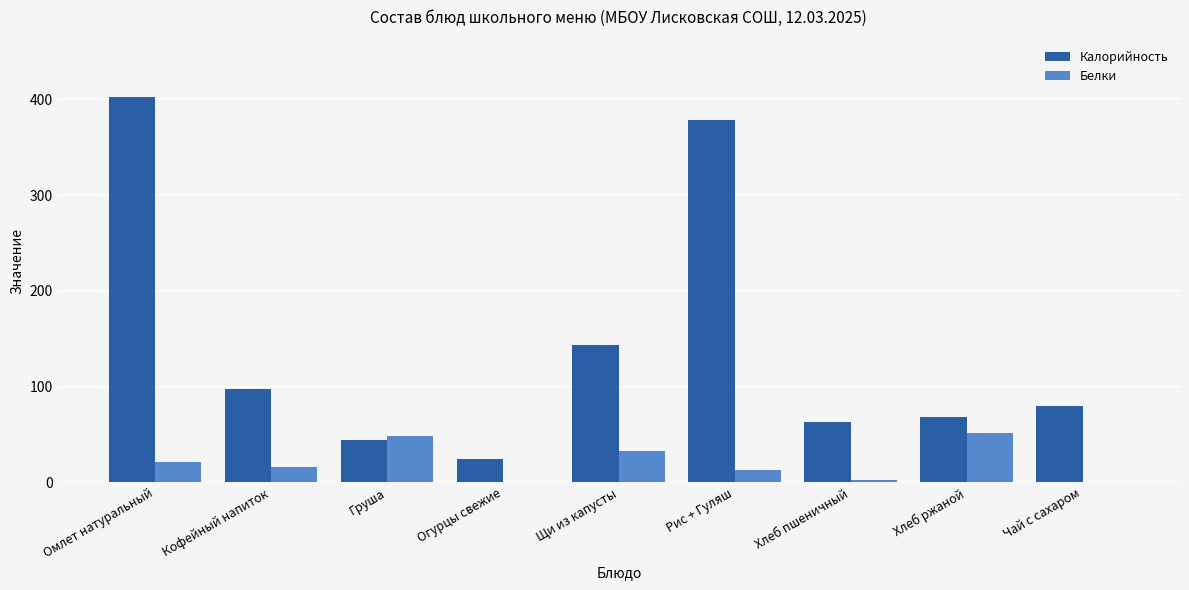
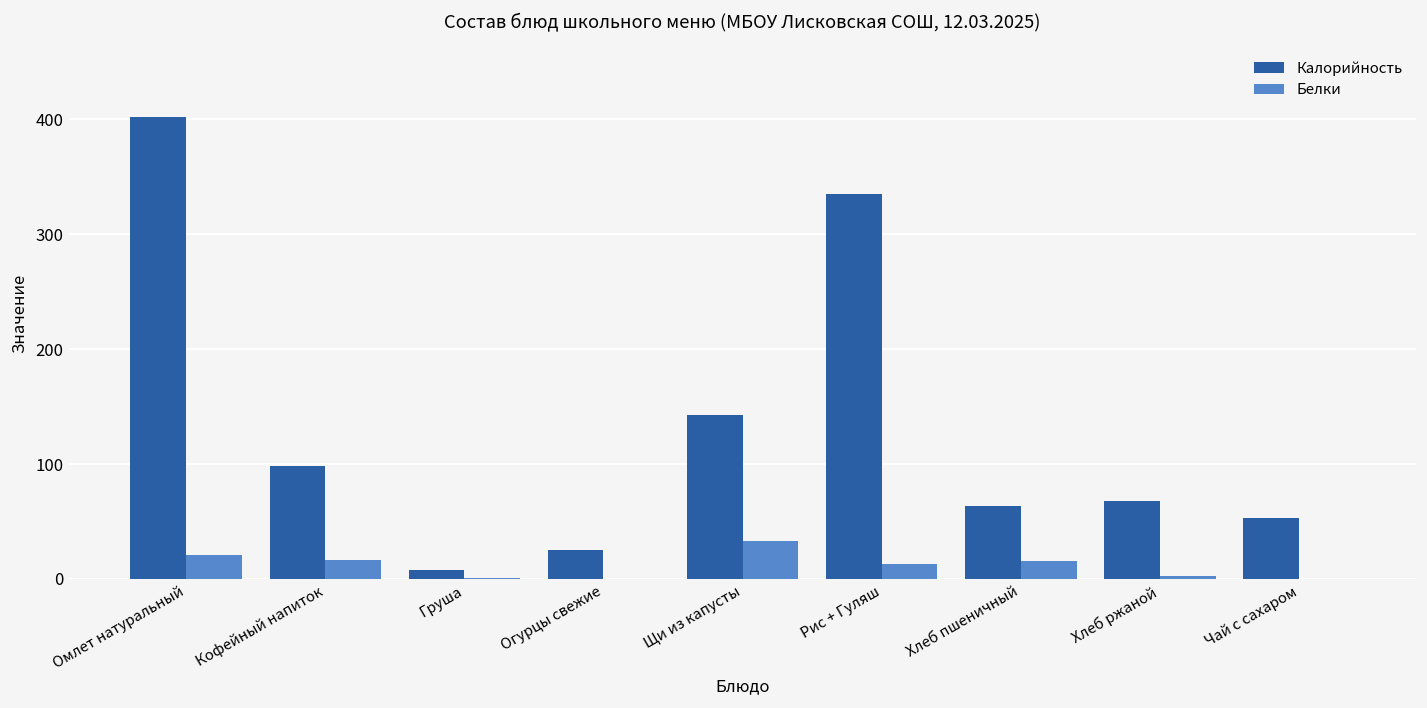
Калорийность, Груша: 40 -> 10
Белки, Груша: 50 -> 0
Калорийность, Рис + Гуляш: 380 -> 340
Белки, Хлеб пшеничный: 0 -> 20
Белки, Хлеб ржаной: 50 -> 0
Калорийность, Чай с сахаром: 80 -> 50
